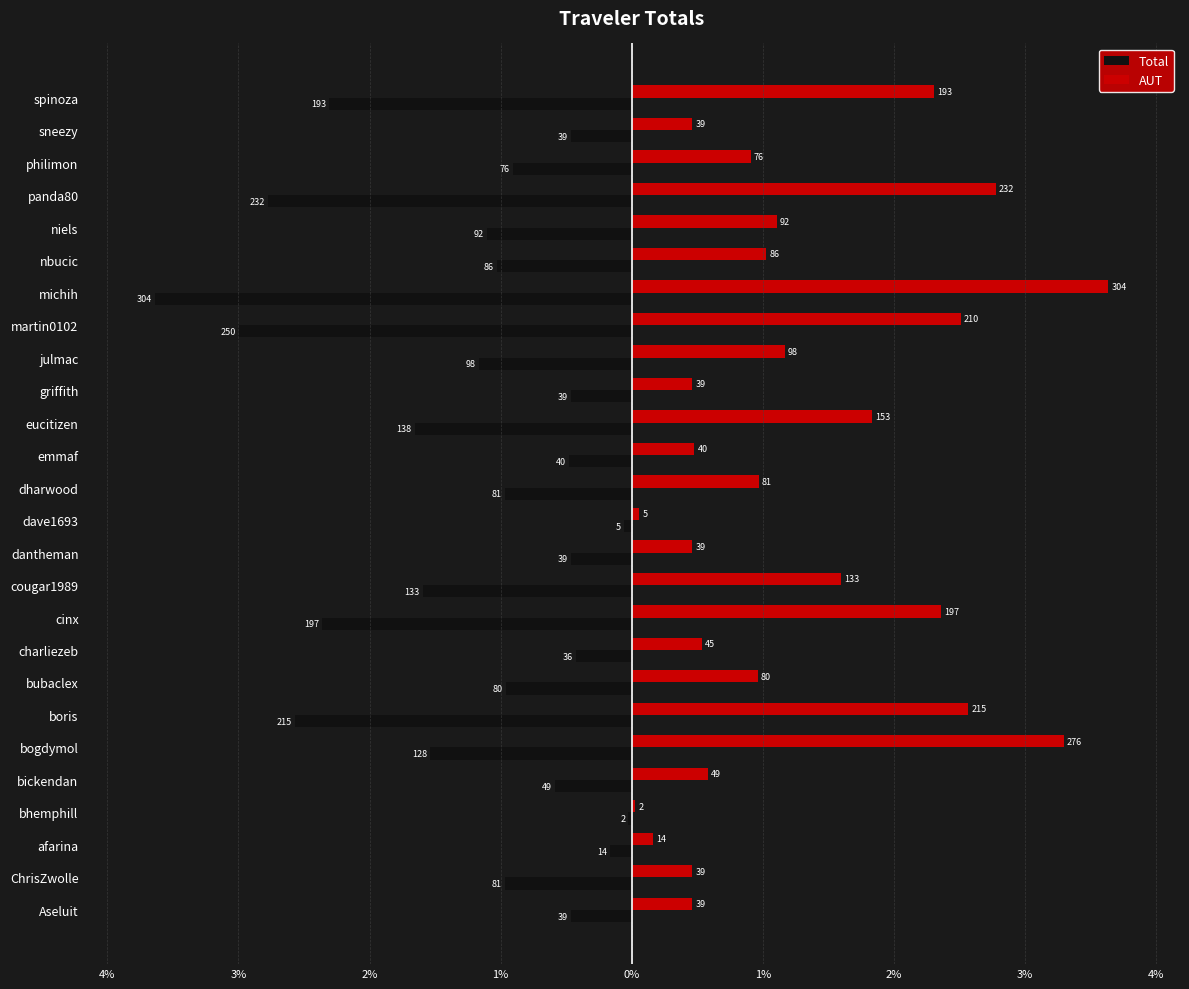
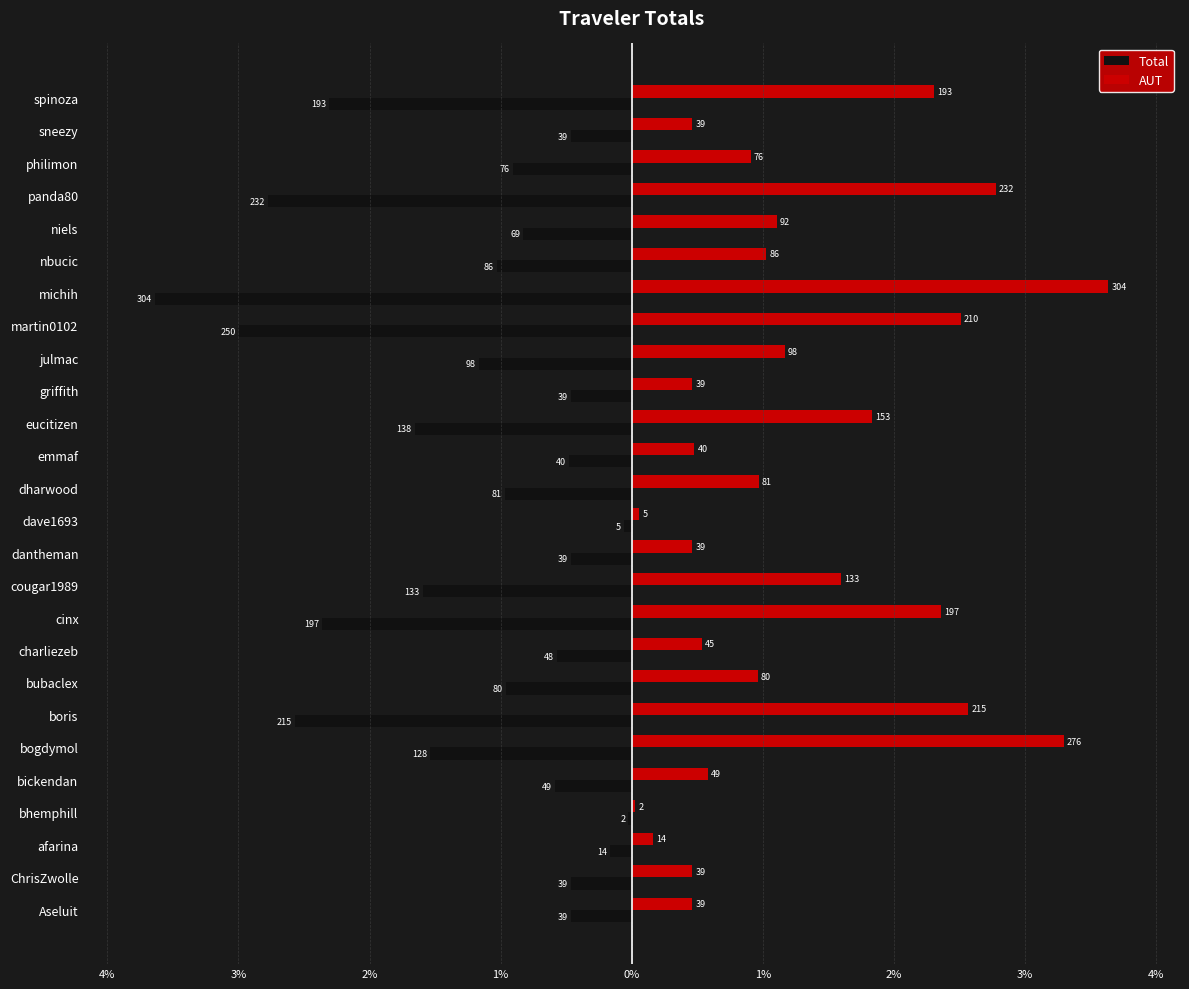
Total, niels: 92 -> 69
Total, charliezeb: 36 -> 48
Total, ChrisZwolle: 81 -> 39
